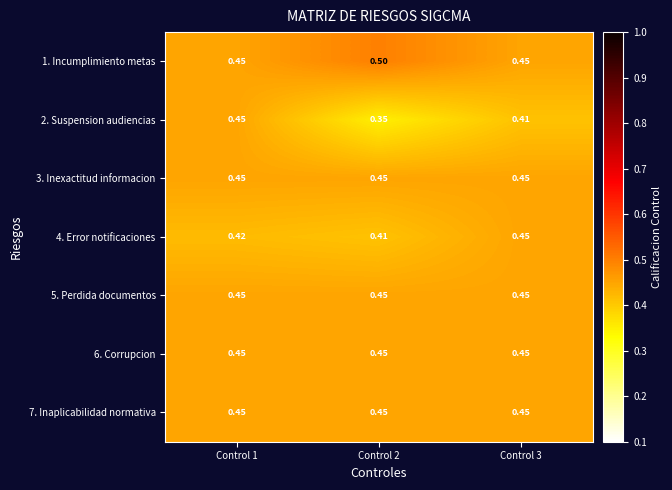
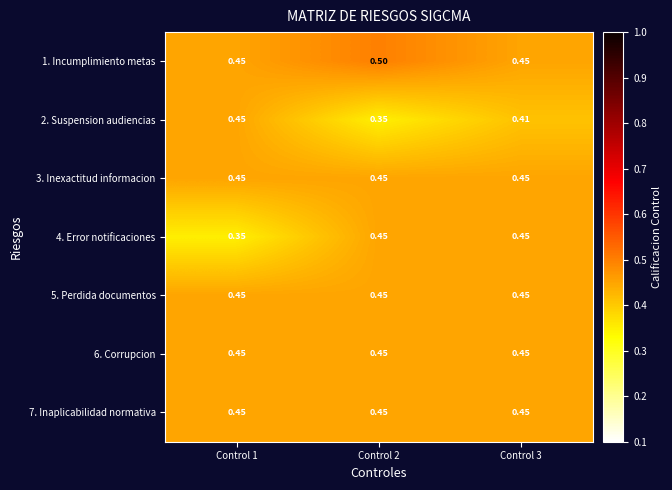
4. Error notificaciones, Control 1: 0.42 -> 0.35
4. Error notificaciones, Control 2: 0.41 -> 0.45
